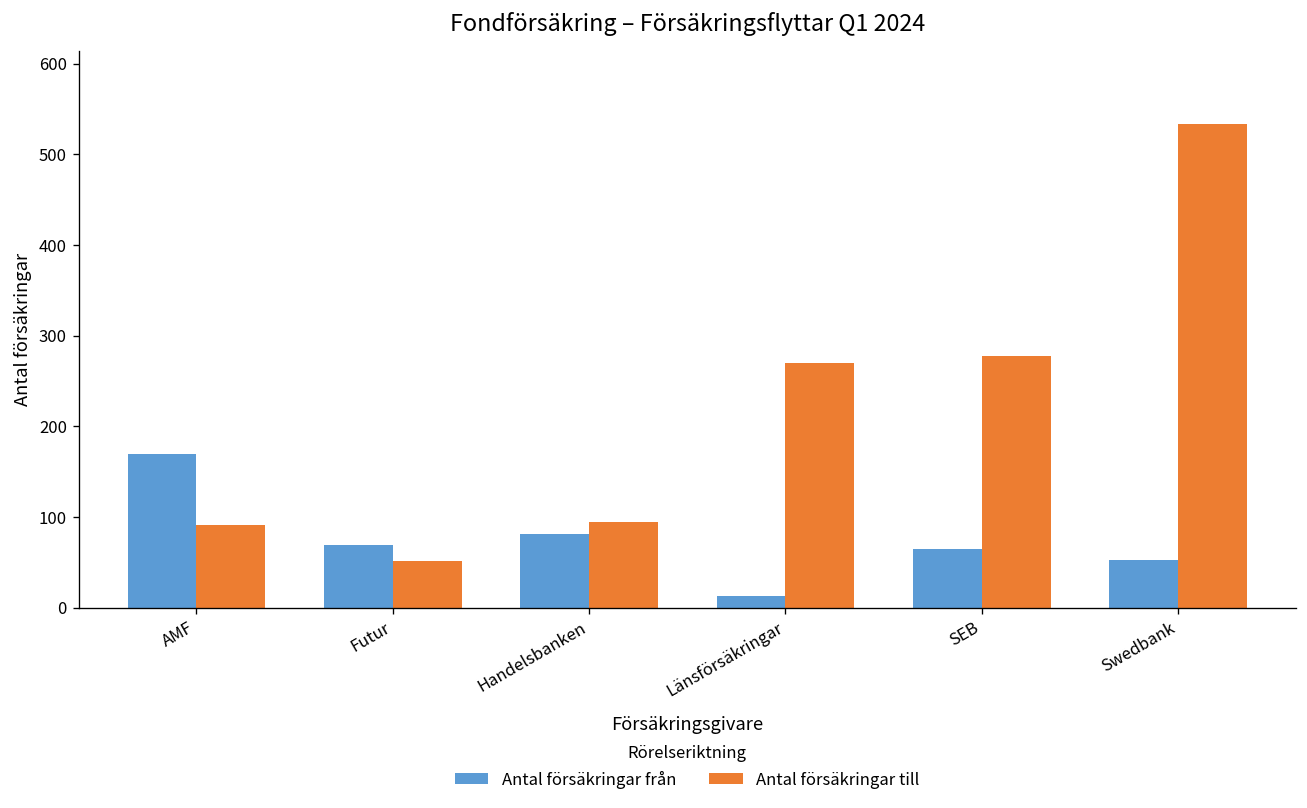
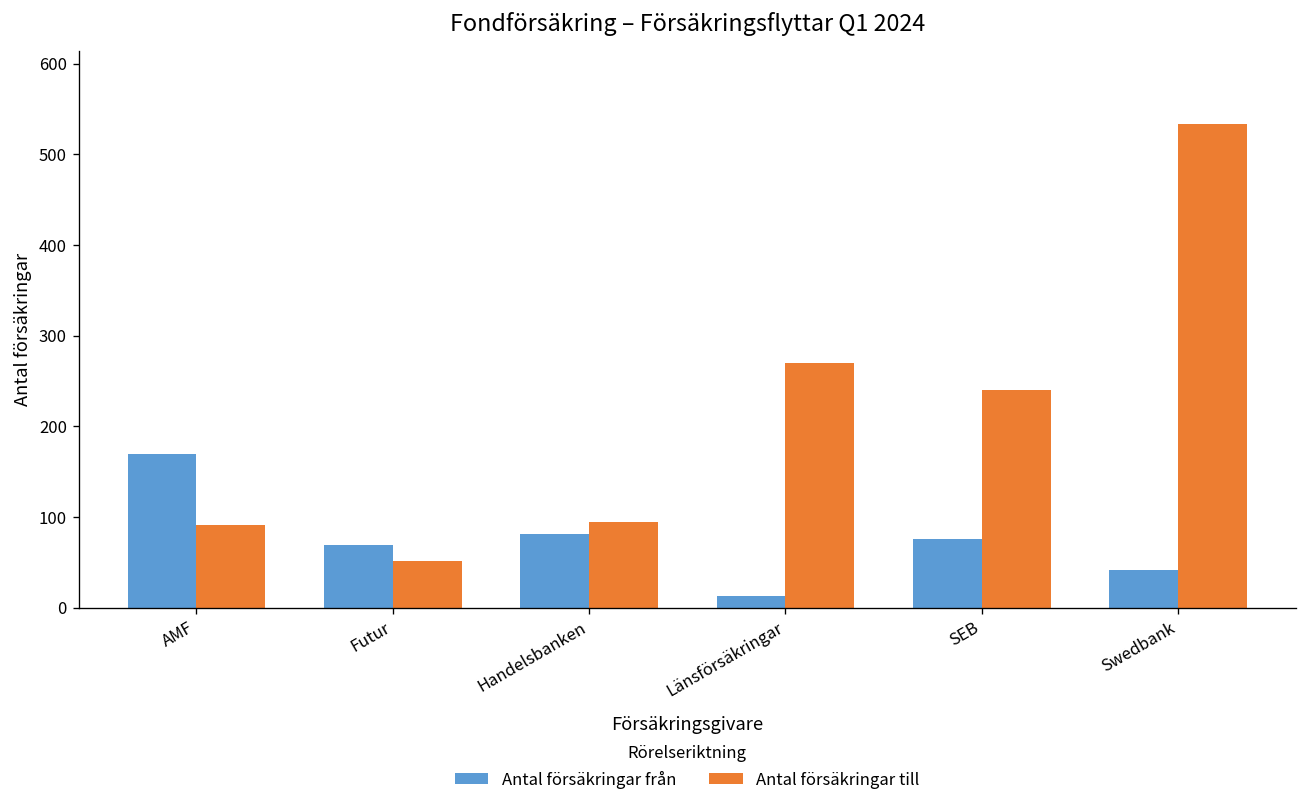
Antal försäkringar från, SEB: 70 -> 80
Antal försäkringar till, SEB: 280 -> 240
Antal försäkringar från, Swedbank: 50 -> 40
